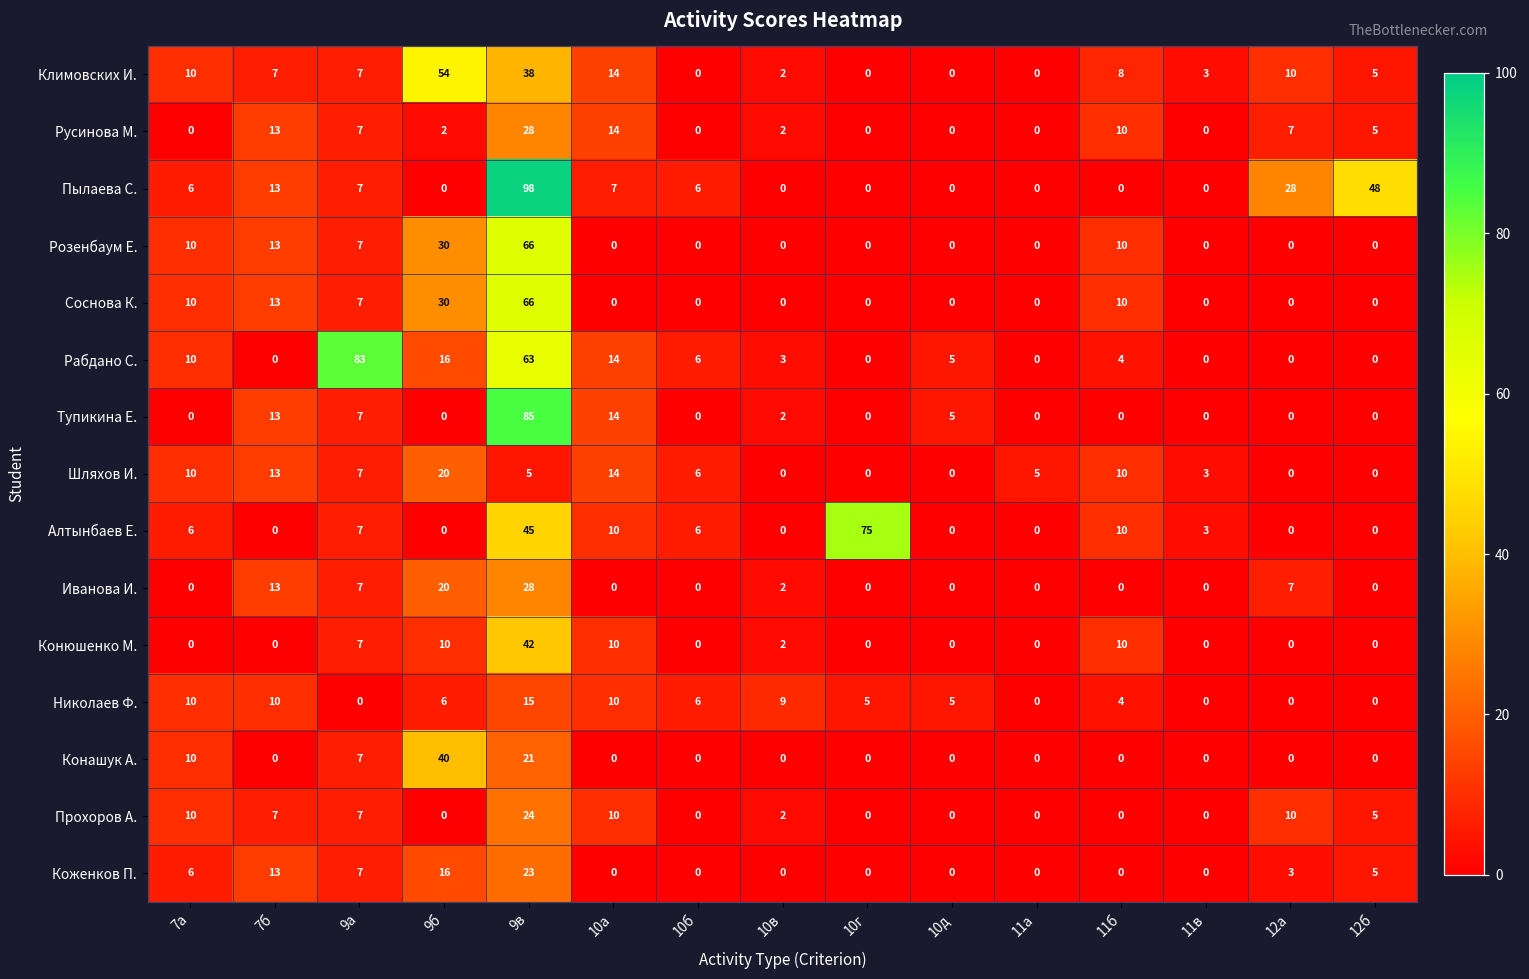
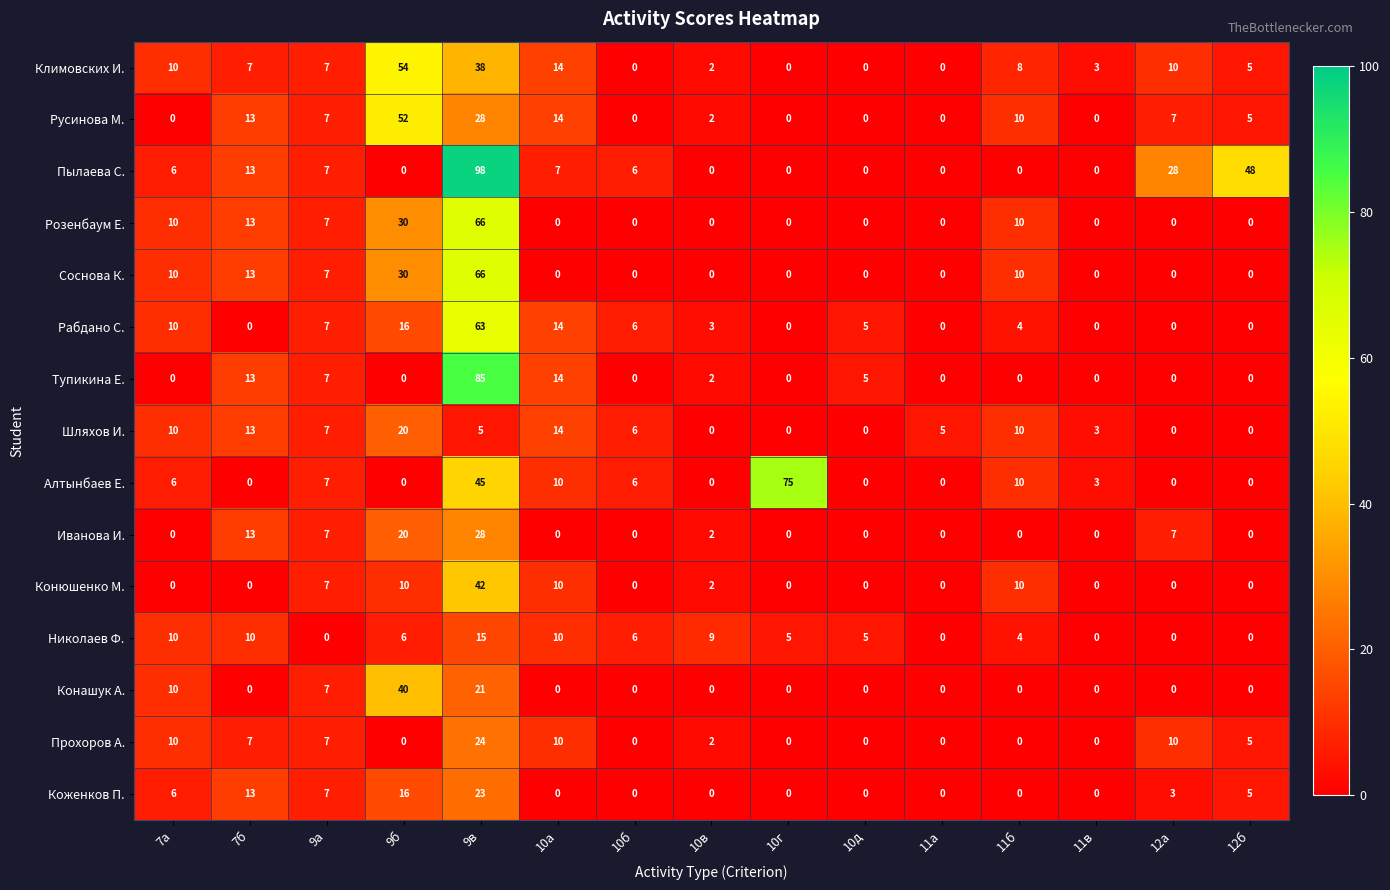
Русинова М., 9б: 2 -> 52
Рабдано С., 9а: 83 -> 7
